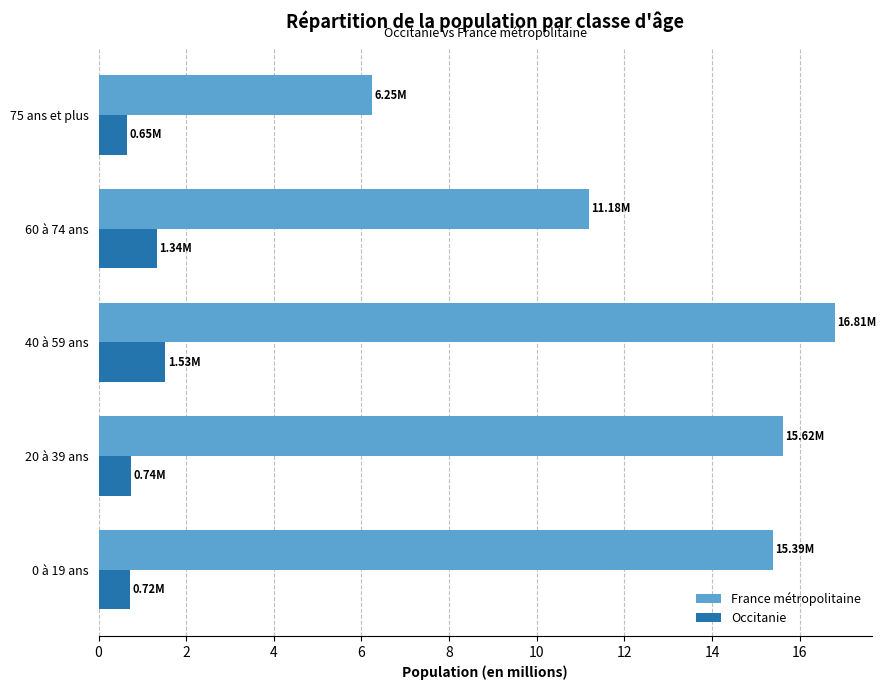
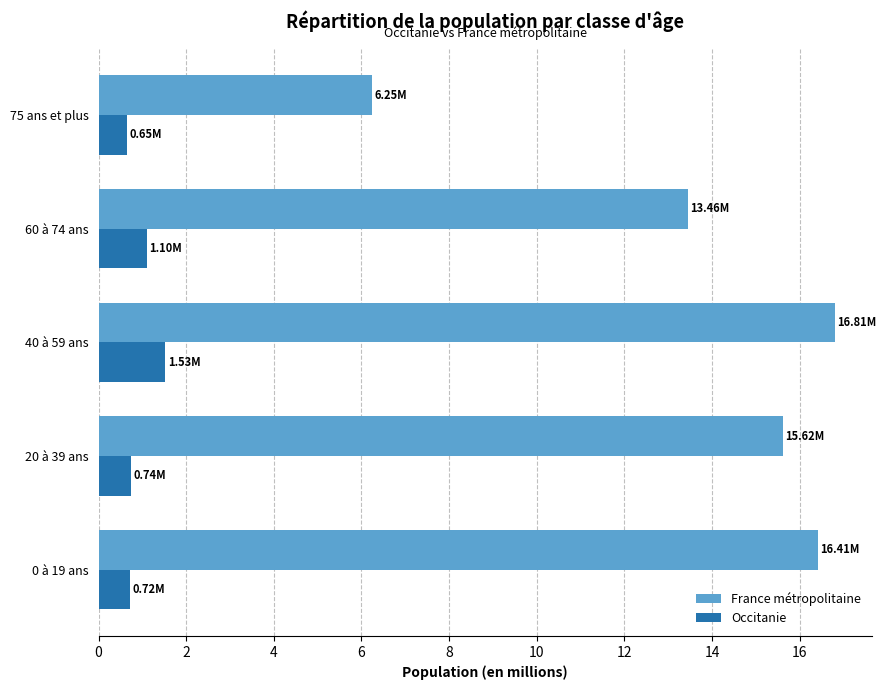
France métropolitaine, 60 à 74 ans: 11.18M -> 13.46M
Occitanie, 60 à 74 ans: 1.34M -> 1.10M
France métropolitaine, 0 à 19 ans: 15.39M -> 16.41M
